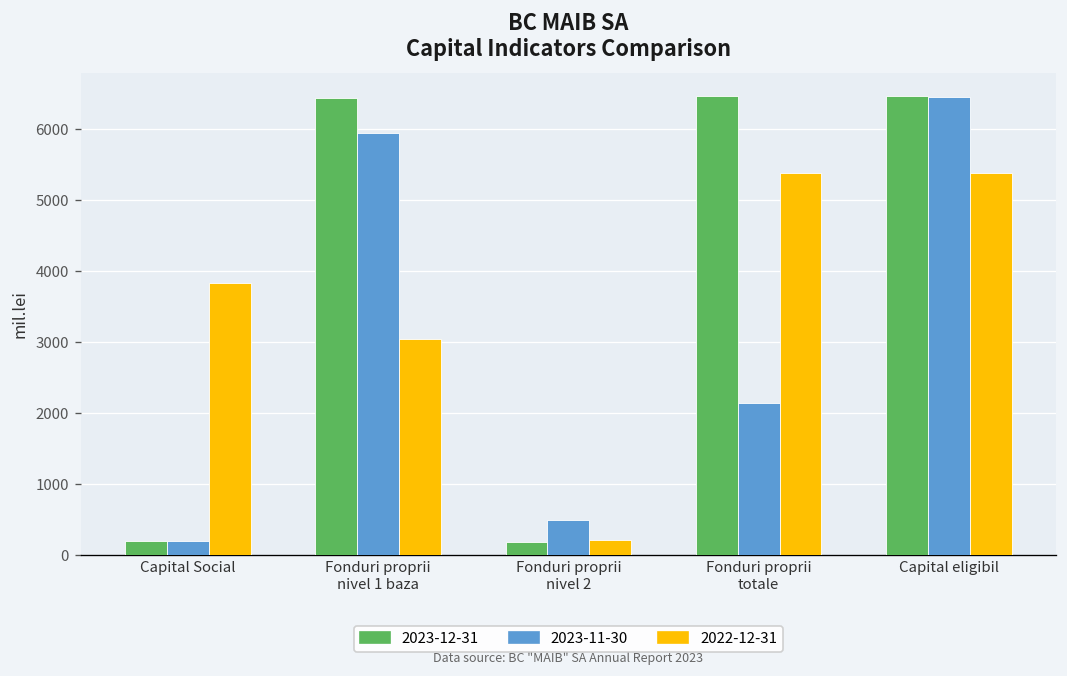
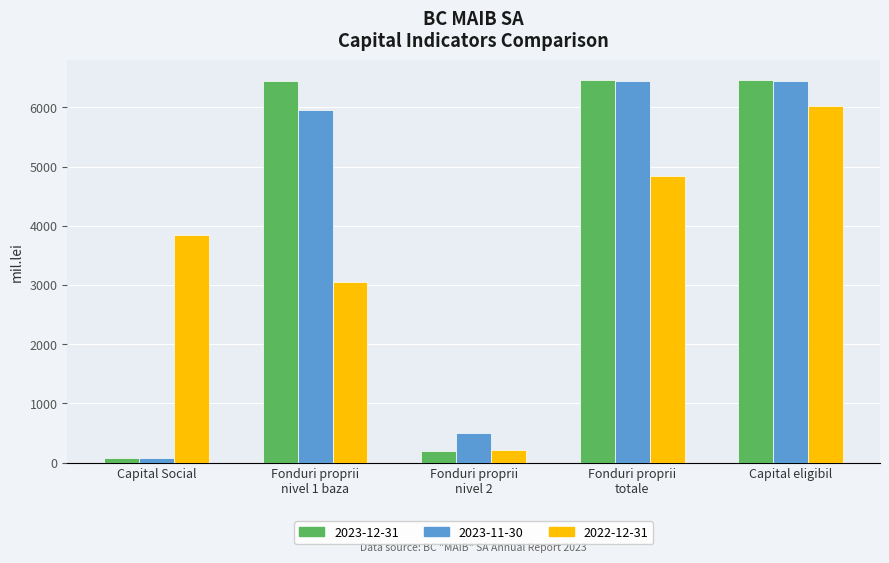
2023-12-31, Capital Social: 200 -> 100
2023-11-30, Capital Social: 200 -> 100
2023-11-30, Fonduri proprii totale: 2100 -> 6400
2022-12-31, Fonduri proprii totale: 5400 -> 4800
2022-12-31, Capital eligibil: 5400 -> 6000
